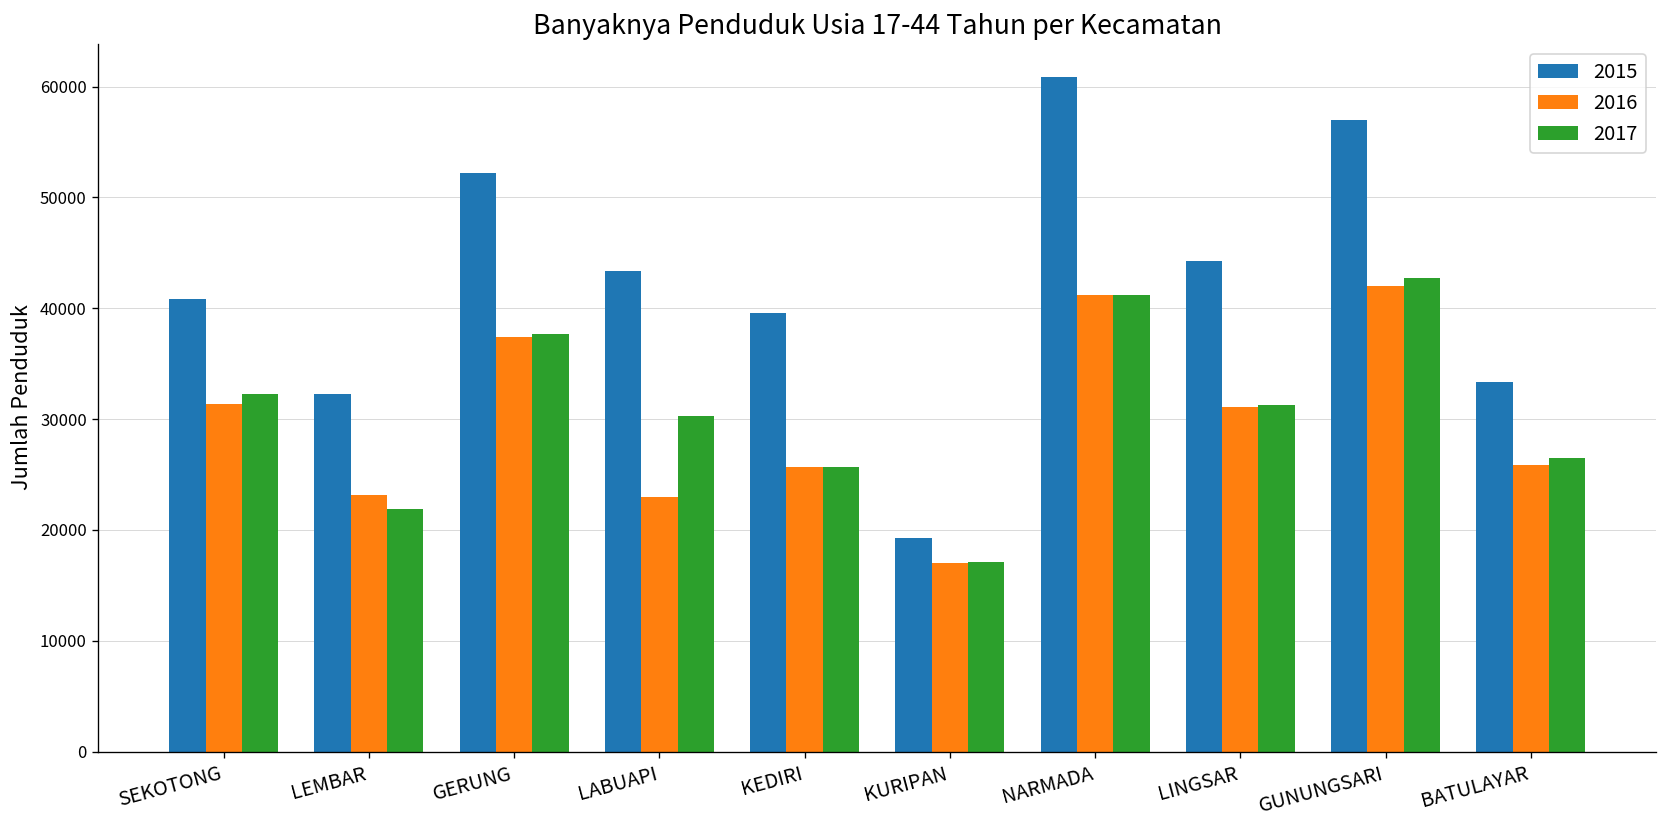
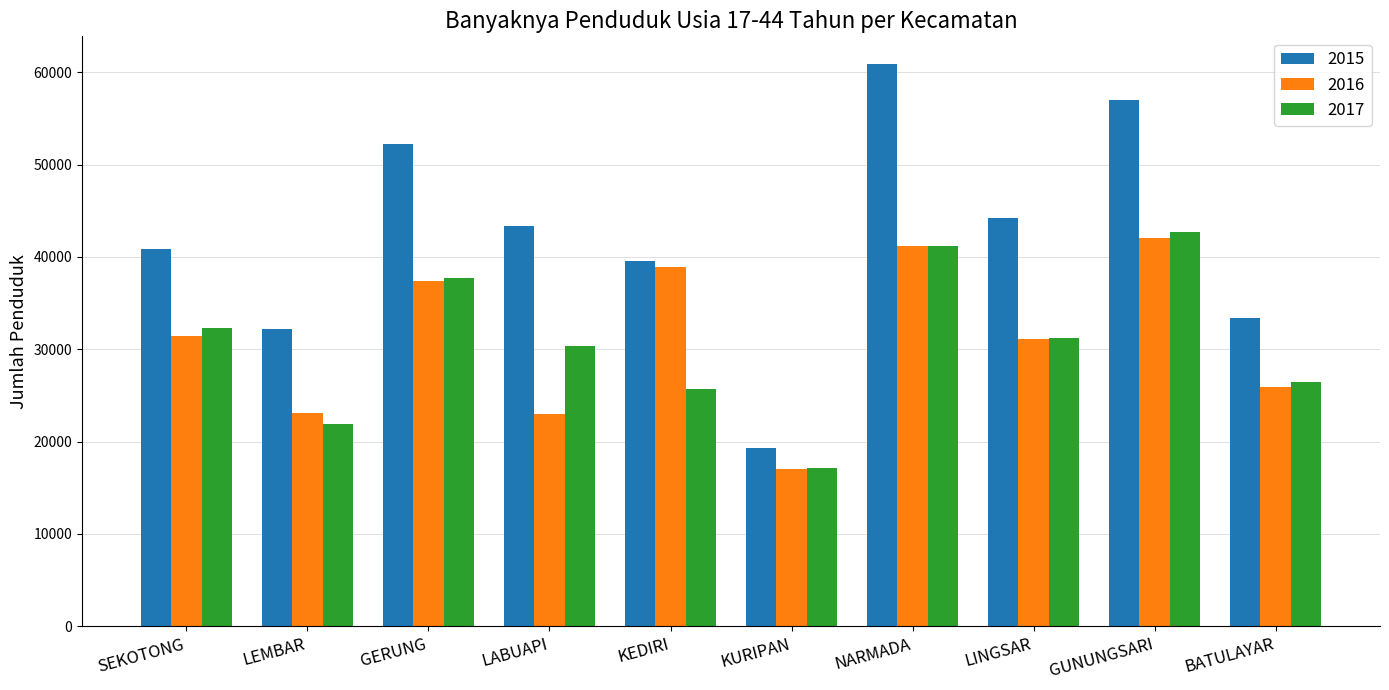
2016, KEDIRI: 26000 -> 39000
